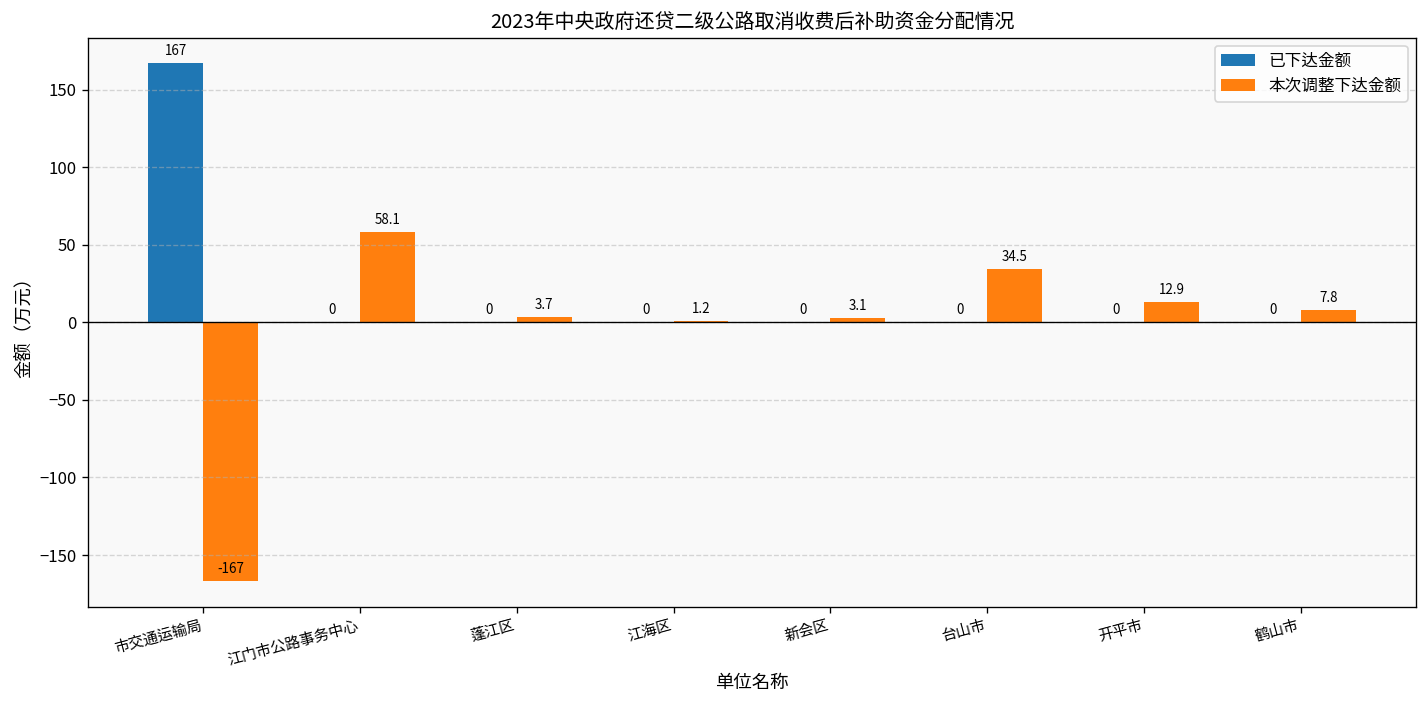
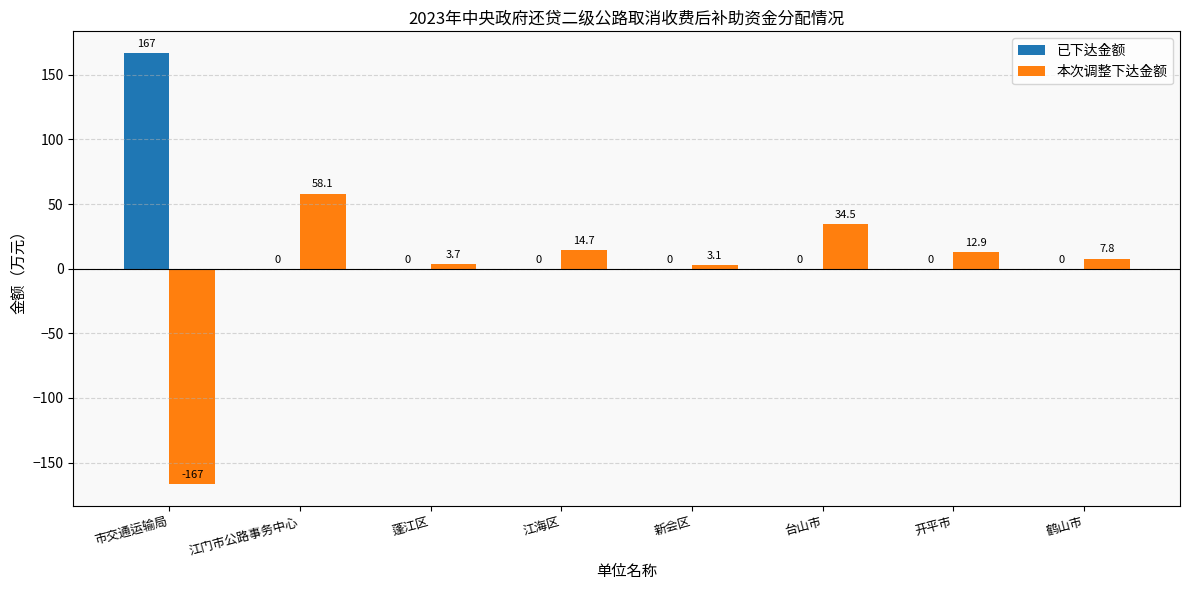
本次调整下达金额, 江海区: 1.2 -> 14.7
